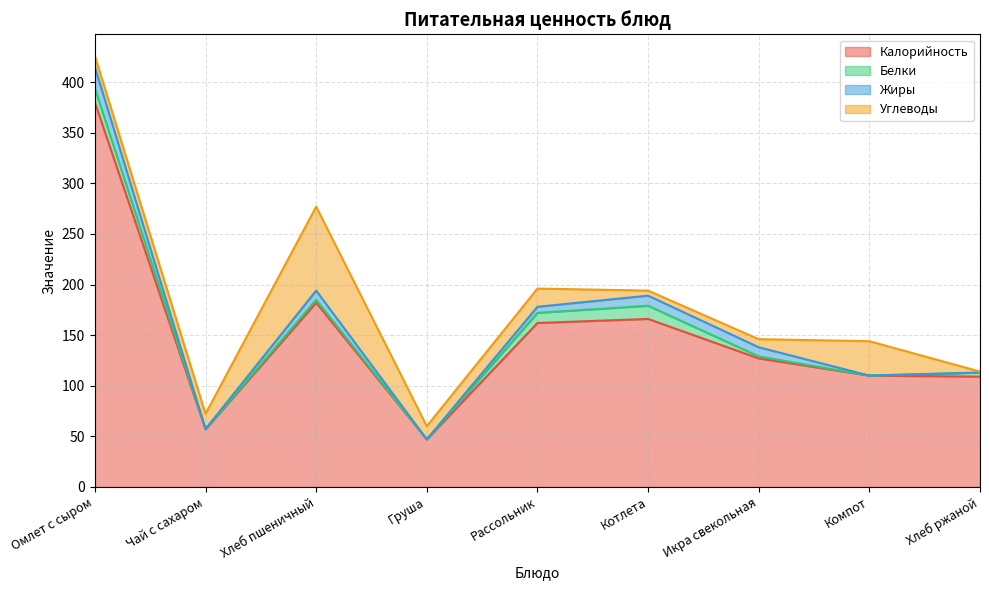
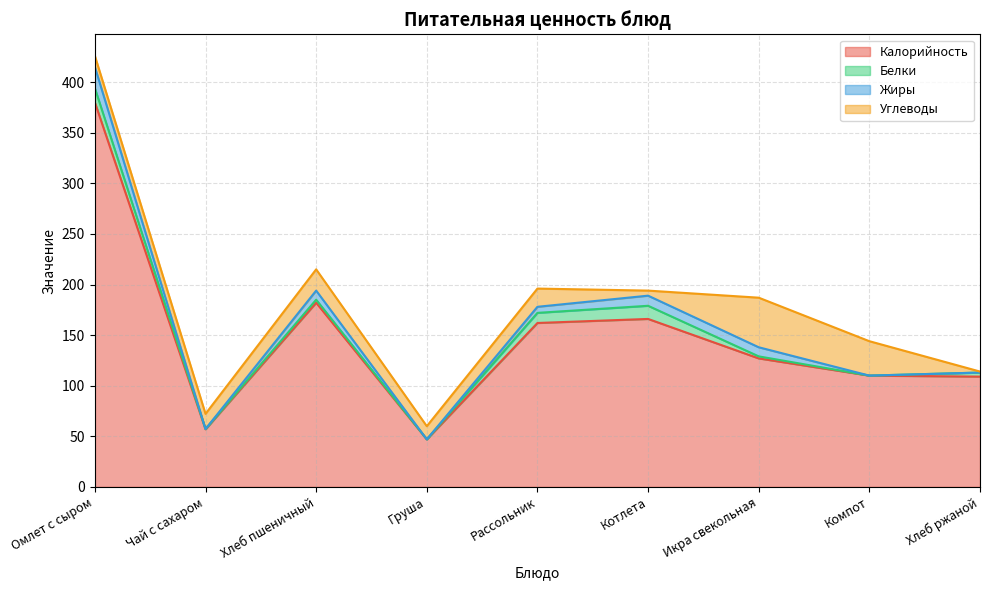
Углеводы, Хлеб пшеничный: 83 -> 21
Углеводы, Икра свекольная: 8 -> 49
